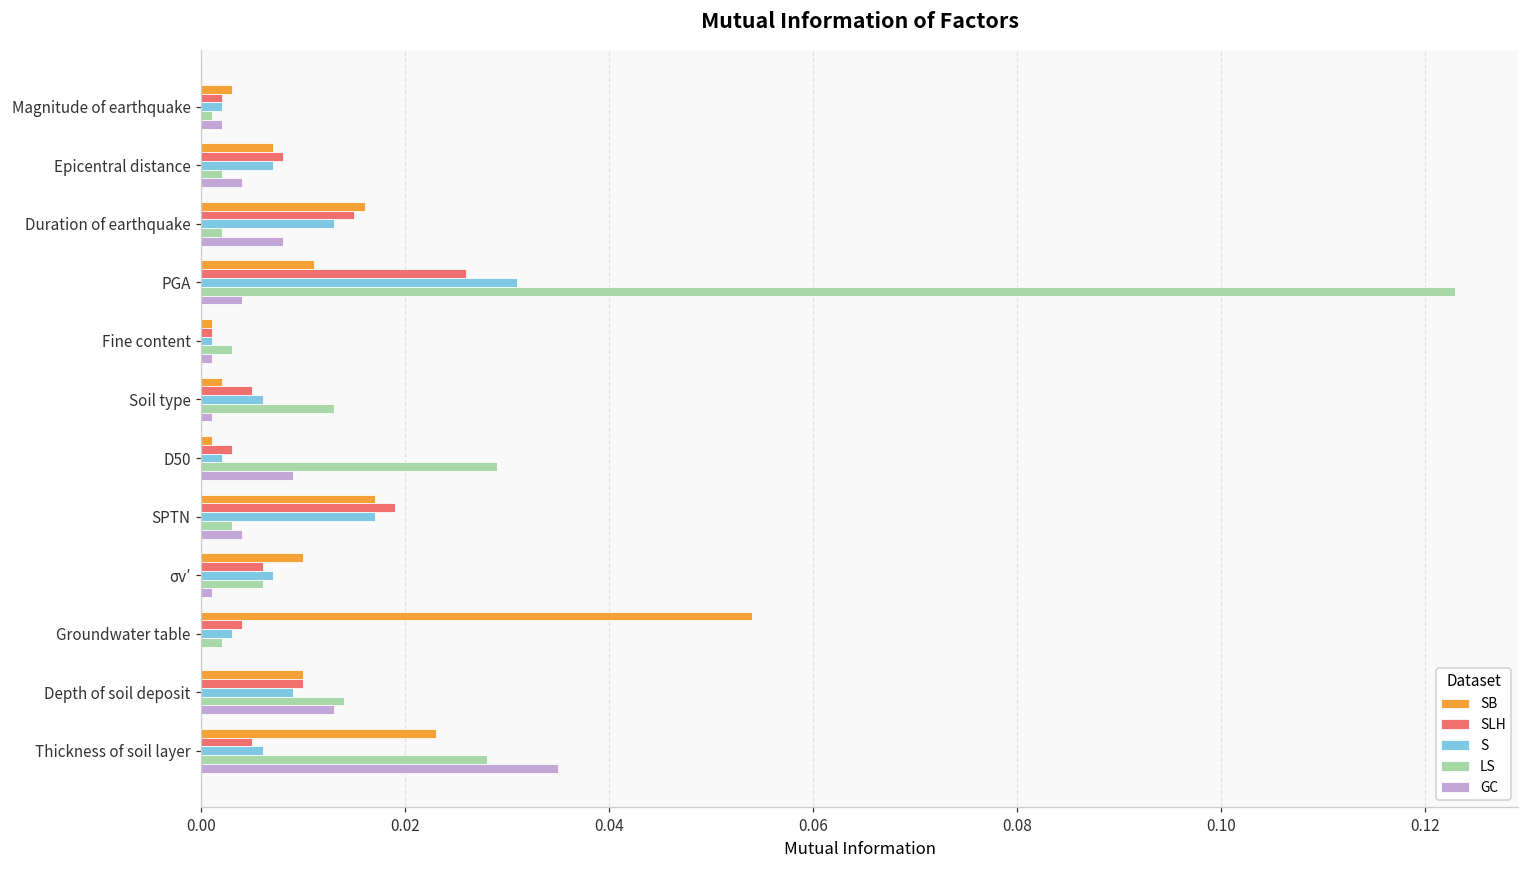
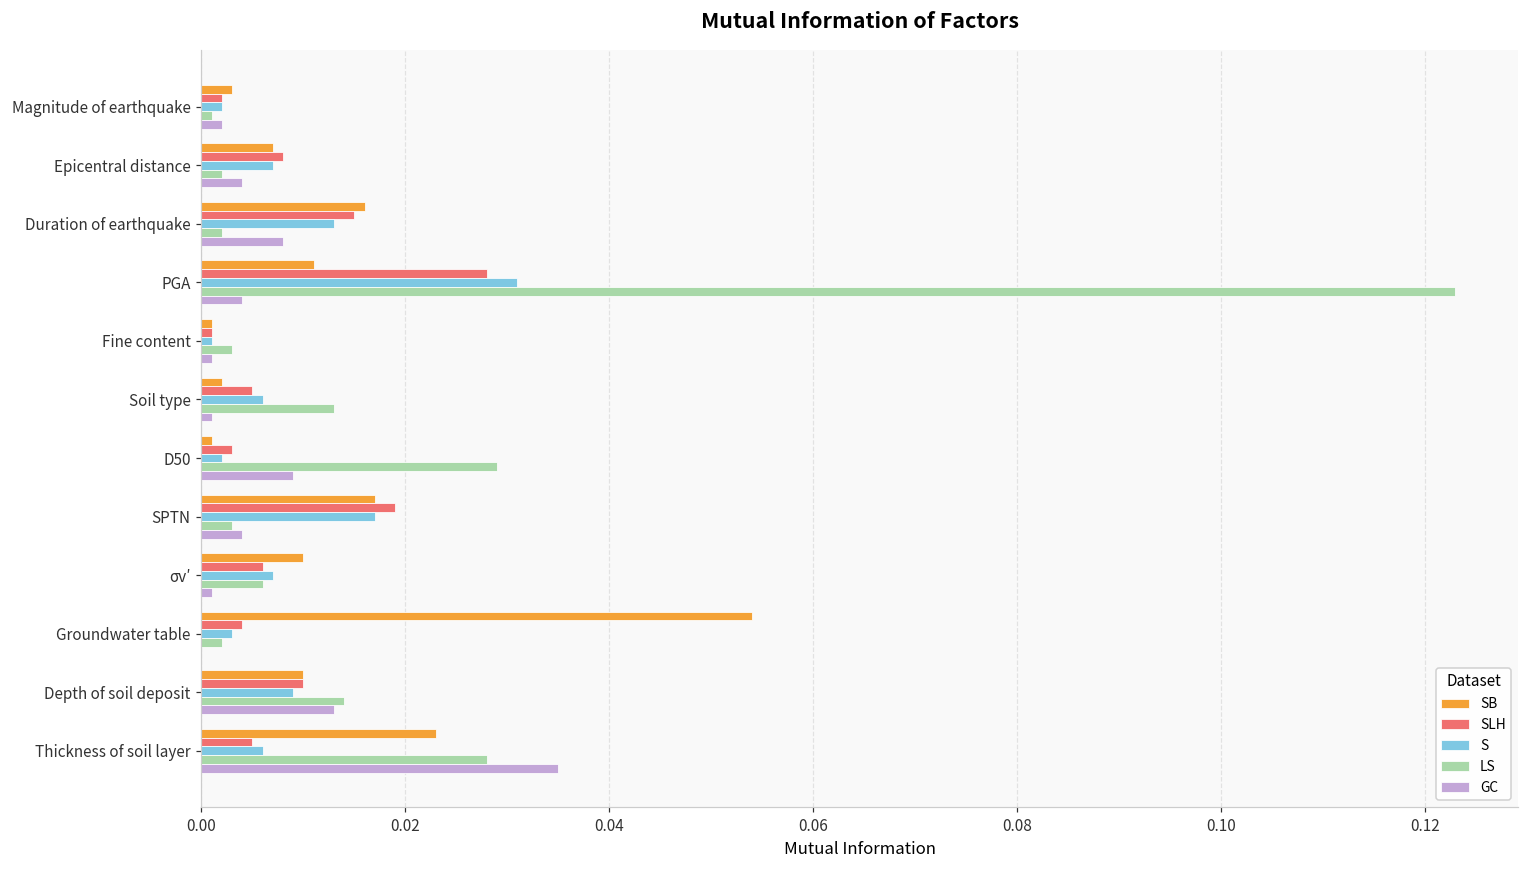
SLH, PGA: 0.026 -> 0.028
